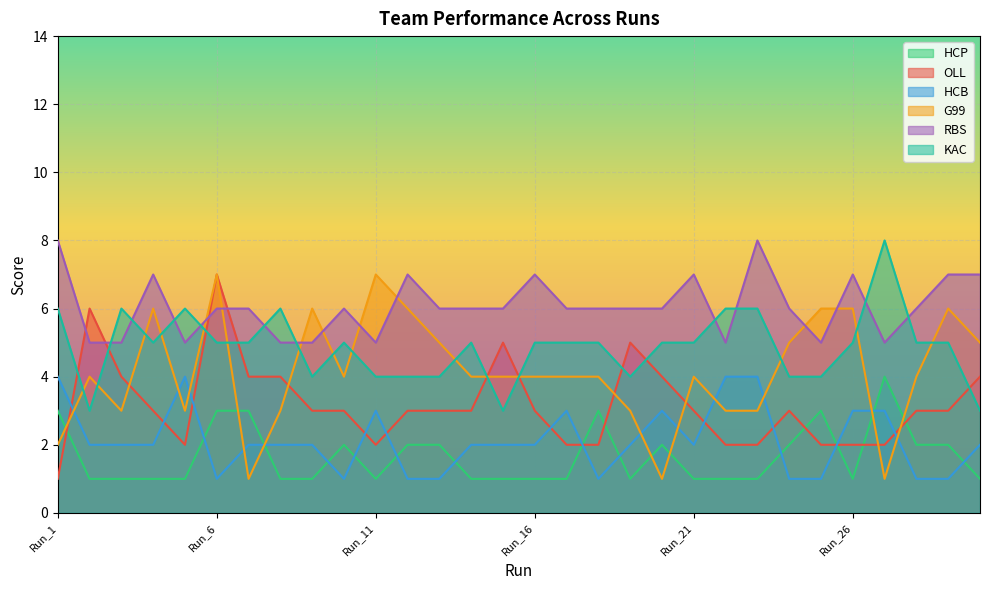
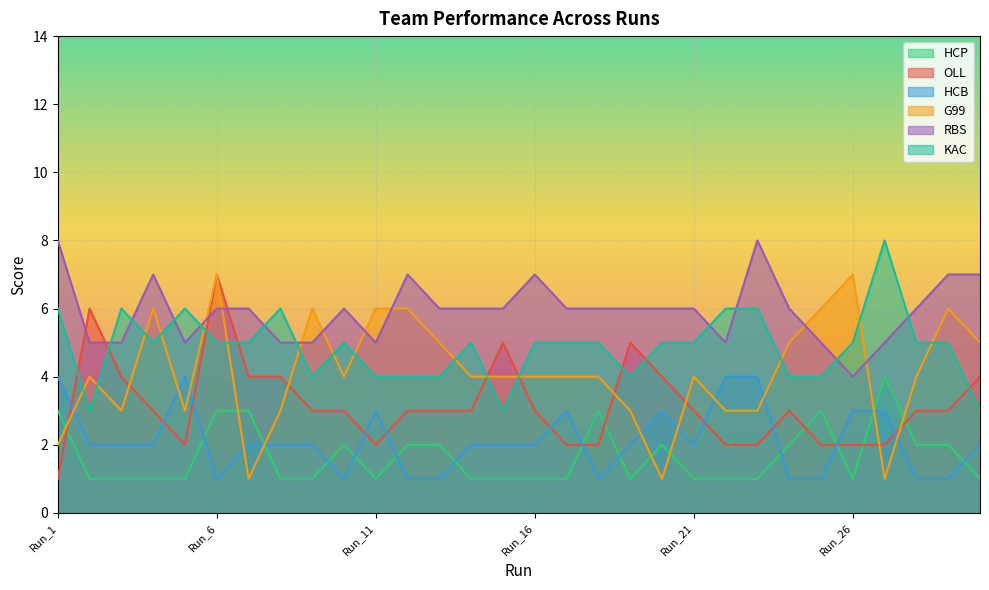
G99, Run_11: 7 -> 6
RBS, Run_21: 7 -> 6
G99, Run_26: 6 -> 7
RBS, Run_26: 7 -> 4
